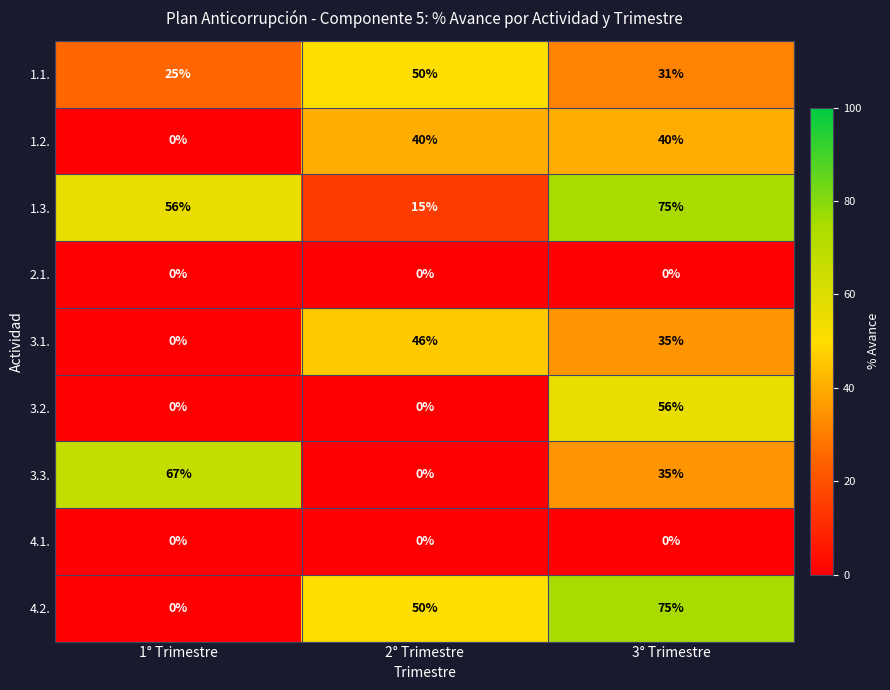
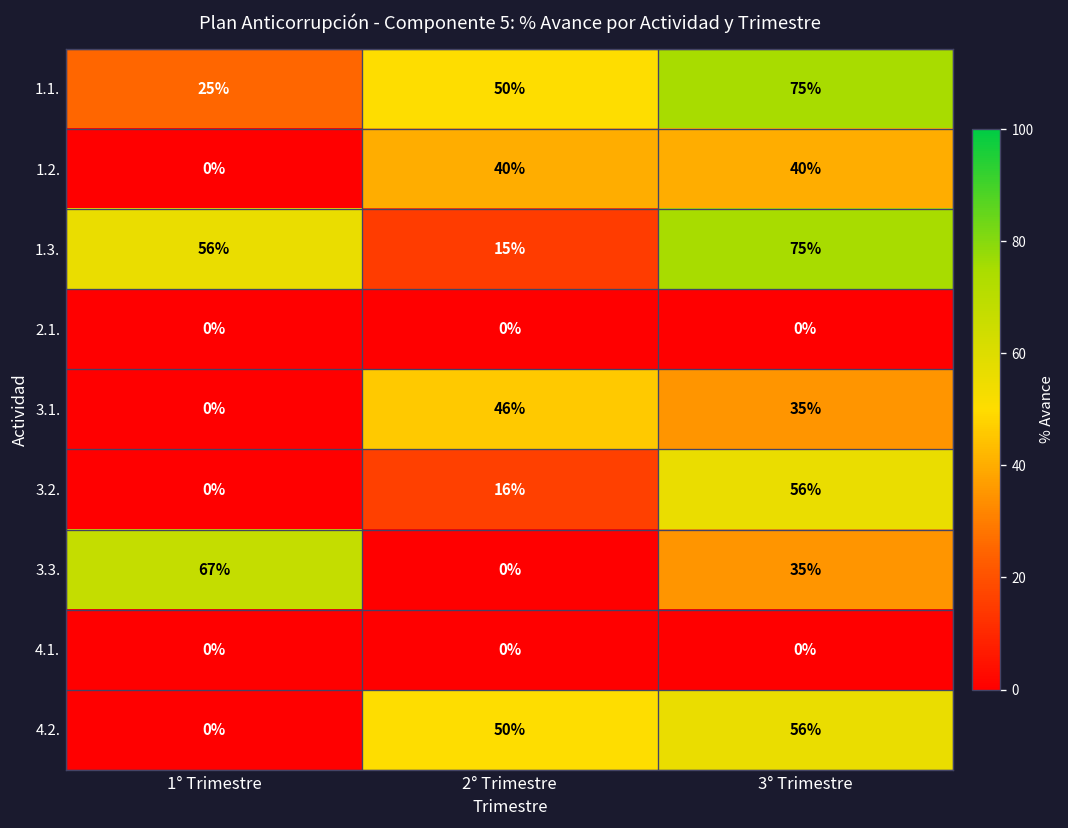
1.1., 3° Trimestre: 31% -> 75%
3.2., 2° Trimestre: 0% -> 16%
4.2., 3° Trimestre: 75% -> 56%
